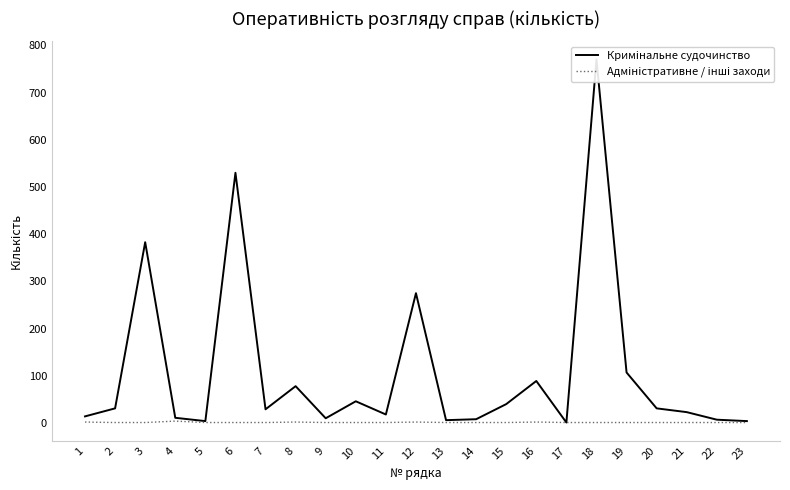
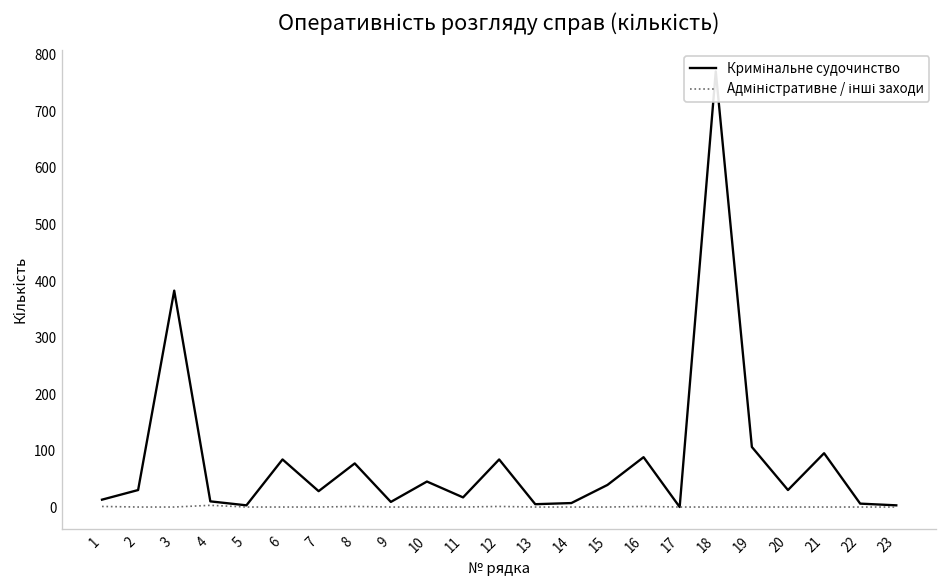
Кримінальне судочинство, 6: 530 -> 90
Кримінальне судочинство, 12: 280 -> 90
Кримінальне судочинство, 21: 20 -> 100
